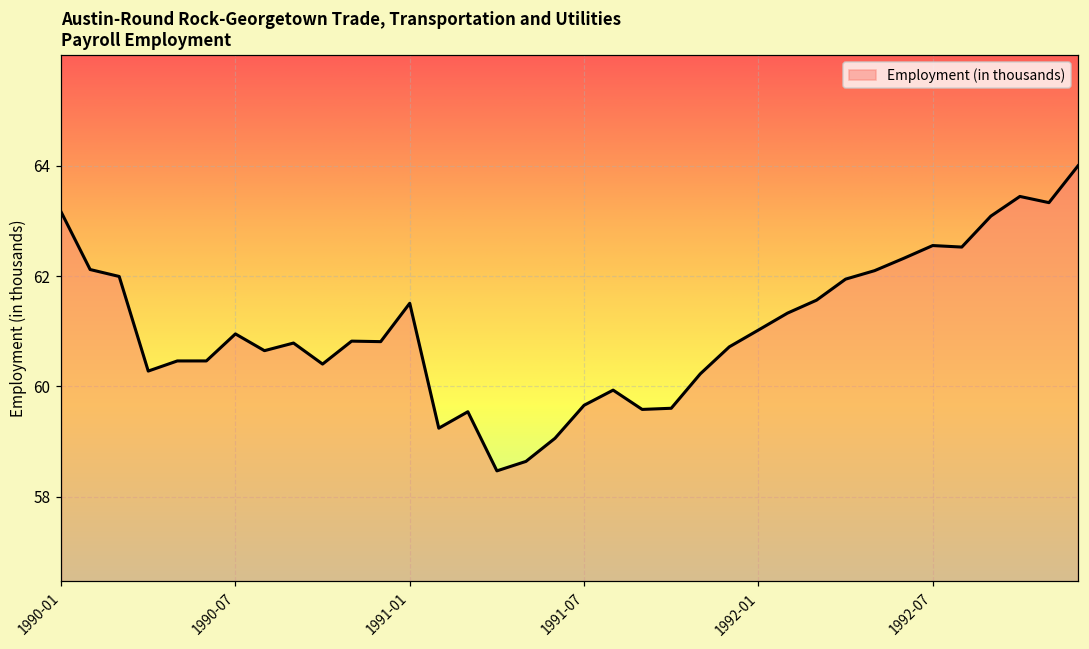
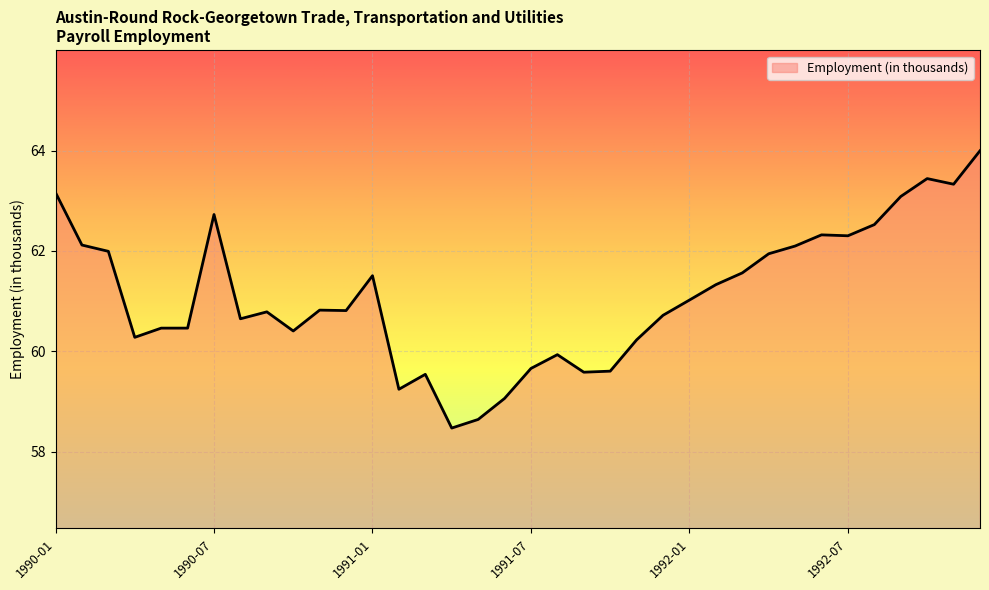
1990-07: 61.0 -> 62.7
1992-07: 62.6 -> 62.3
